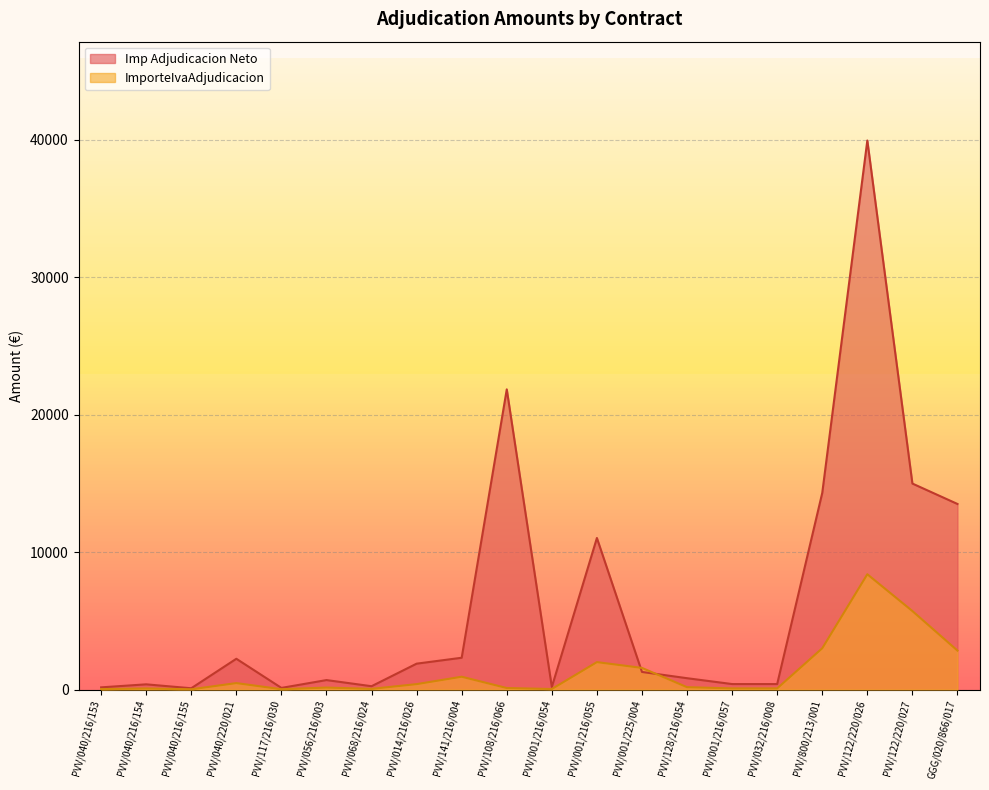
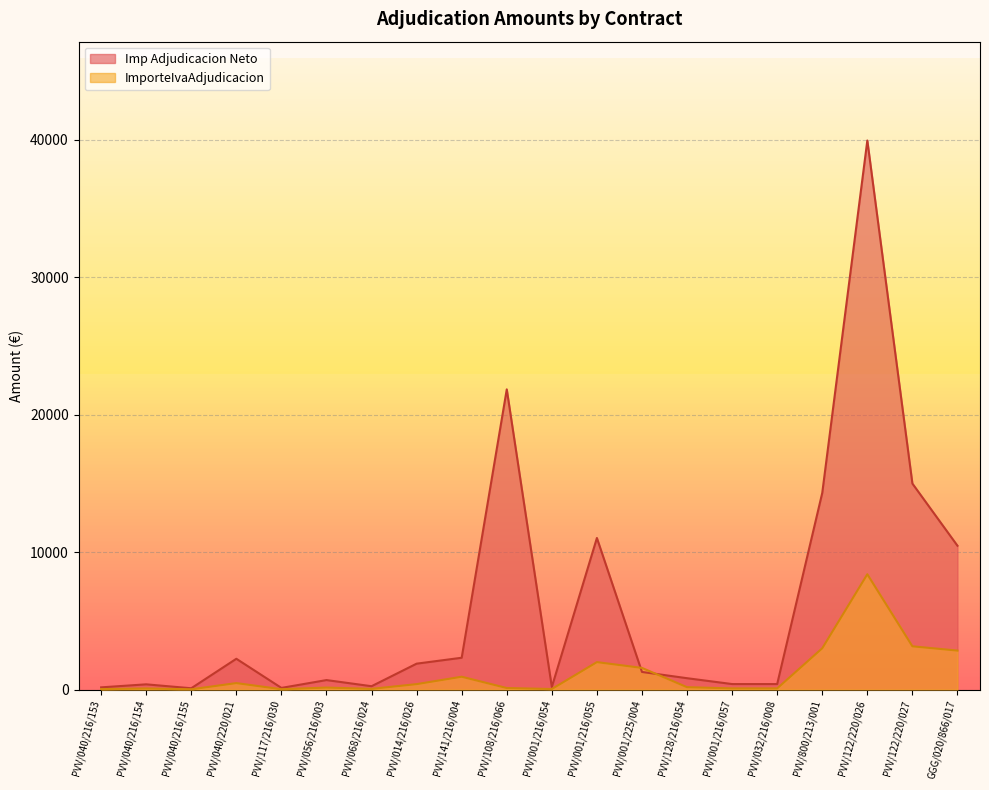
ImporteIvaAdjudicacion, PVV/122/220/027: 5700 -> 3100
Imp Adjudicacion Neto, GGG/020/866/017: 13500 -> 10500
